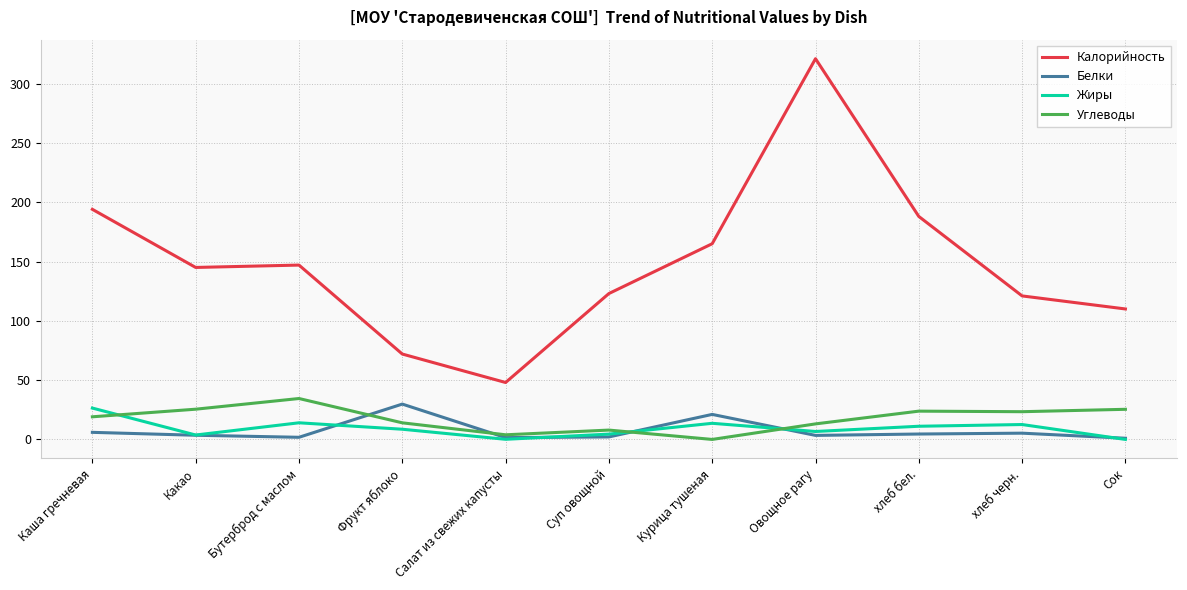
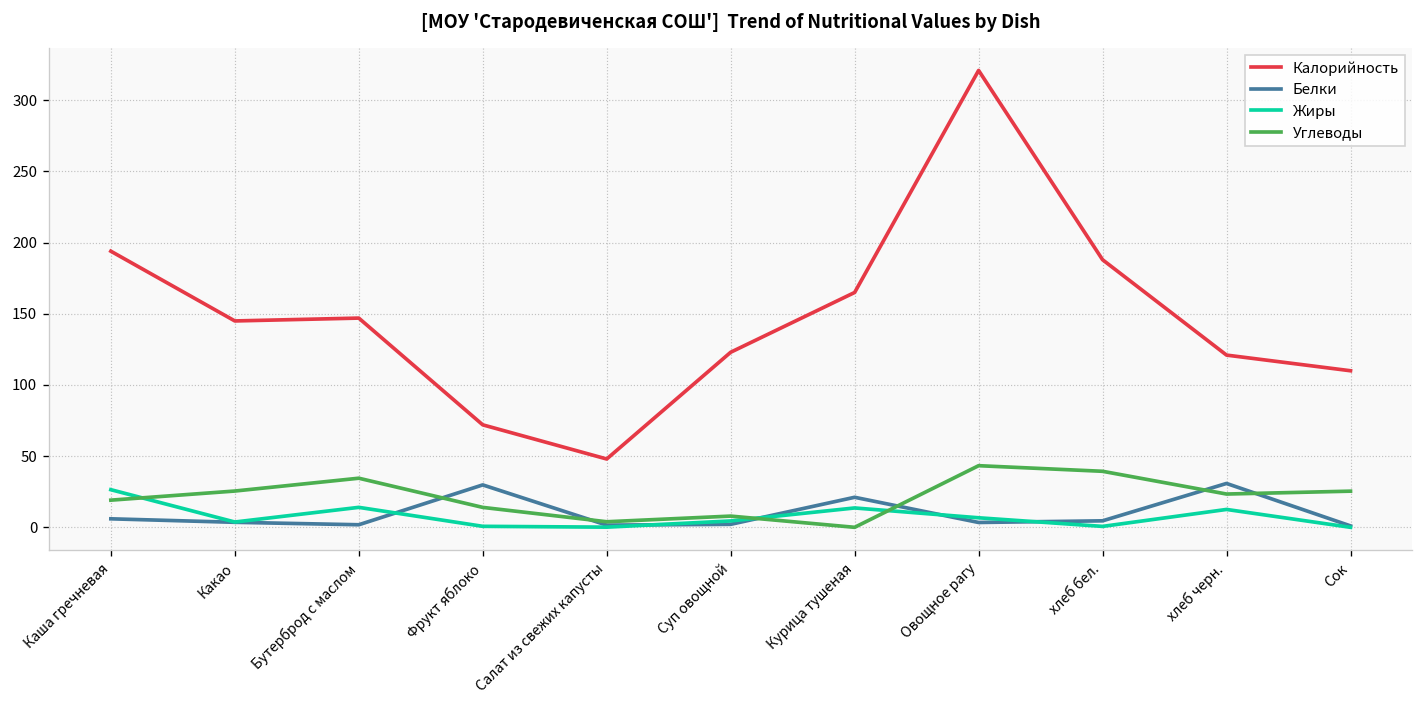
Жиры, Фрукт яблоко: 9 -> 1
Углеводы, Овощное рагу: 13 -> 43
Жиры, хлеб бел.: 11 -> 1
Углеводы, хлеб бел.: 24 -> 39
Белки, хлеб черн.: 5 -> 31
